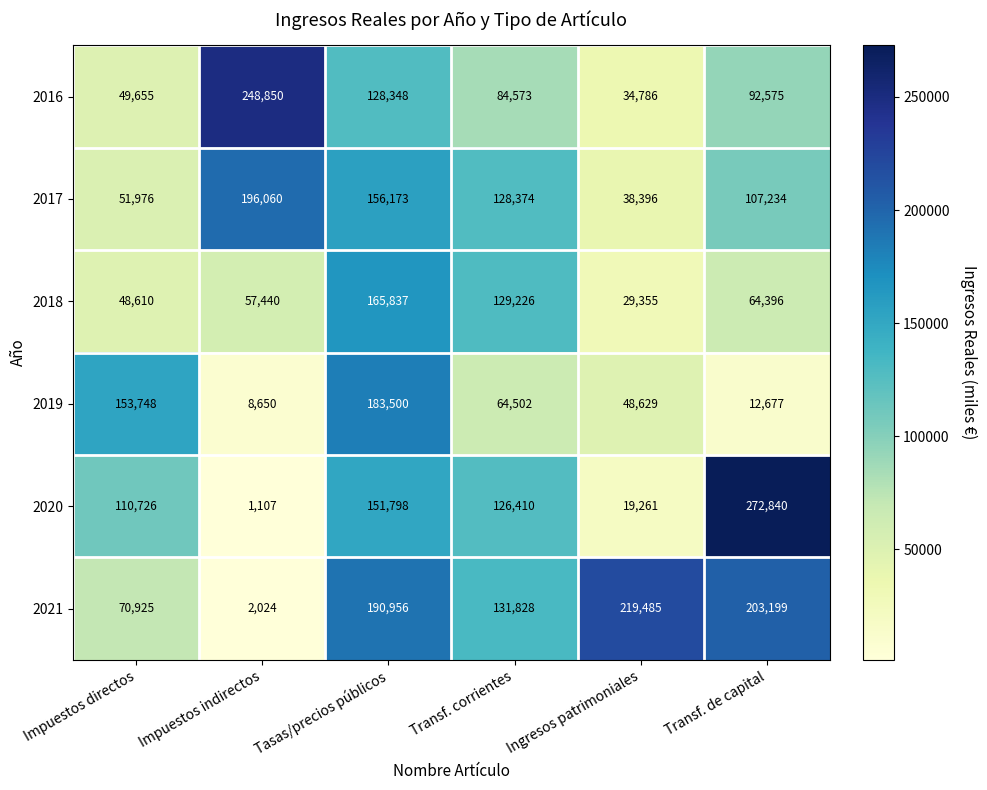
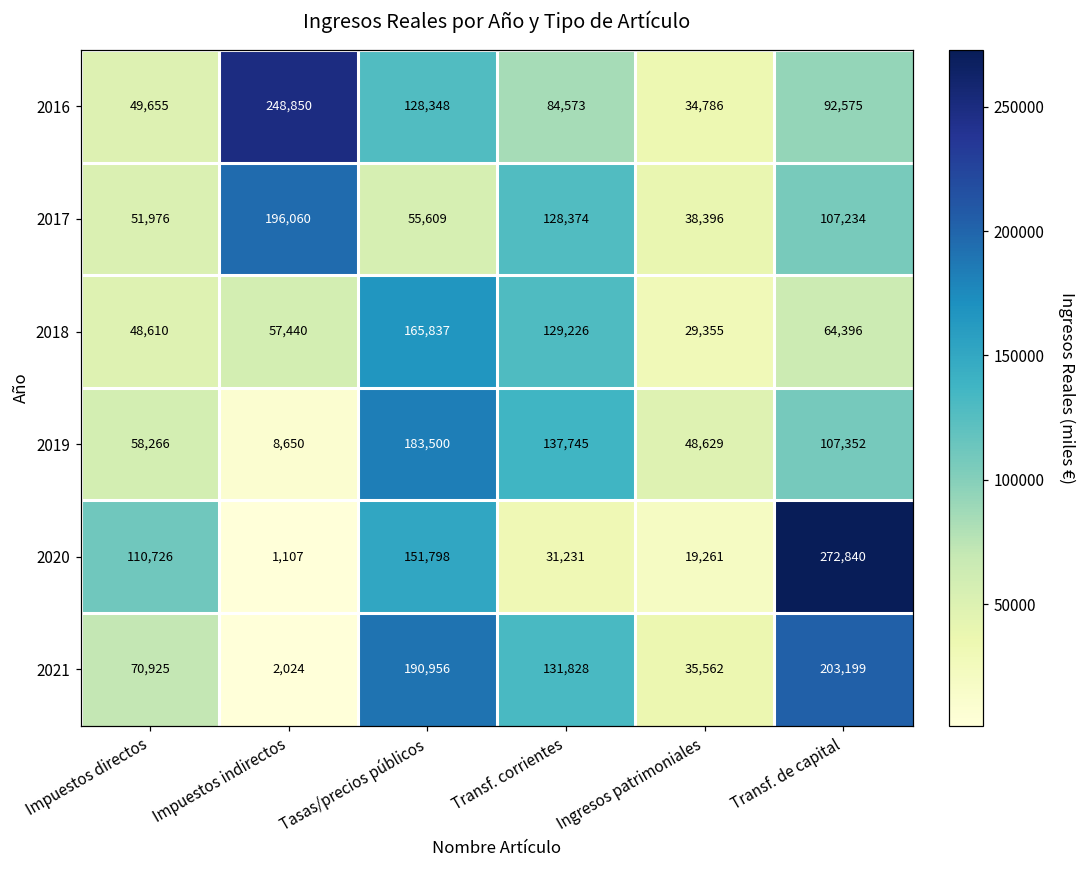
2017, Tasas/precios públicos: 156,173 -> 55,609
2019, Impuestos directos: 153,748 -> 58,266
2019, Transf. corrientes: 64,502 -> 137,745
2019, Transf. de capital: 12,677 -> 107,352
2020, Transf. corrientes: 126,410 -> 31,231
2021, Ingresos patrimoniales: 219,485 -> 35,562
